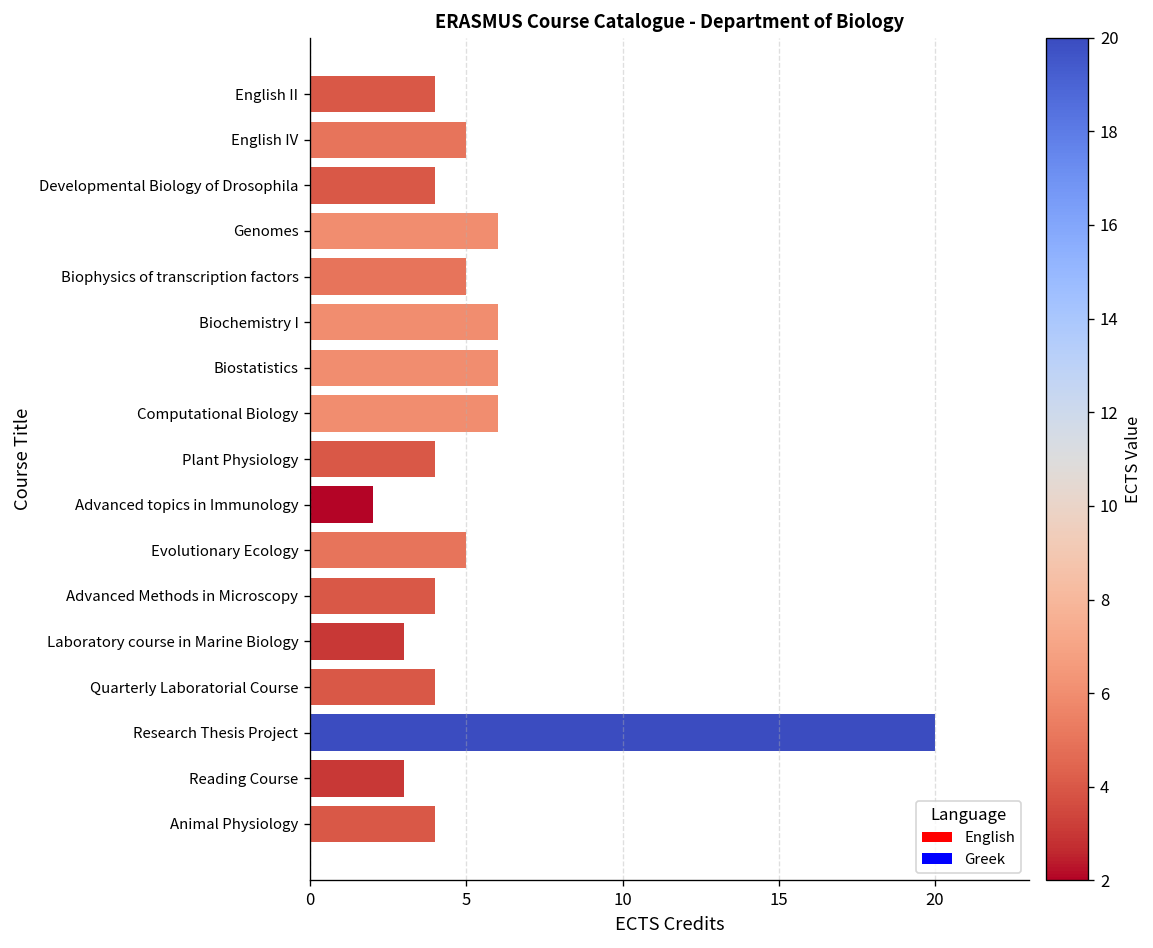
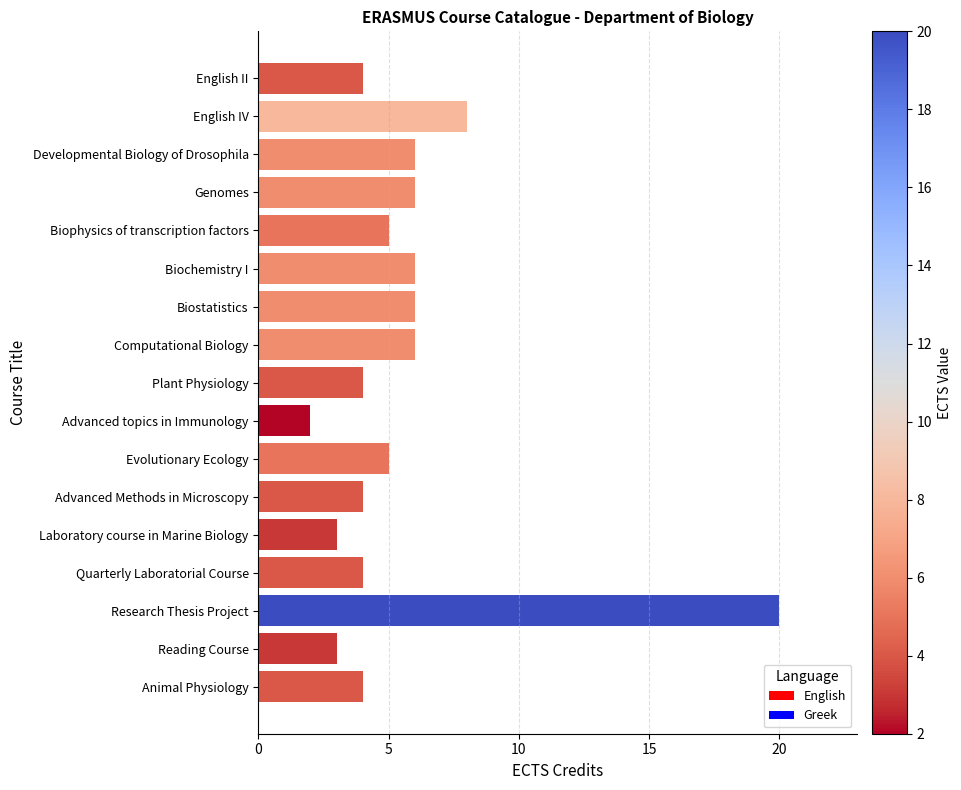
English IV: 5 -> 8
Developmental Biology of Drosophila: 4 -> 6
